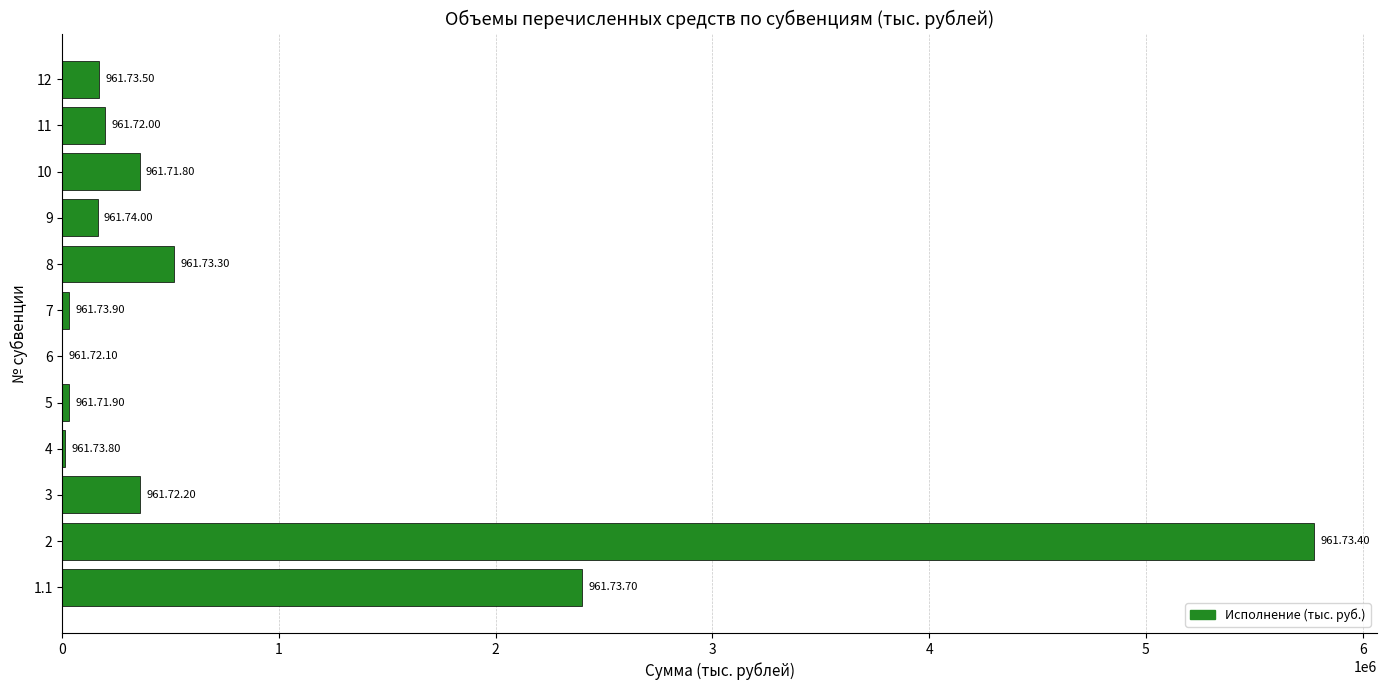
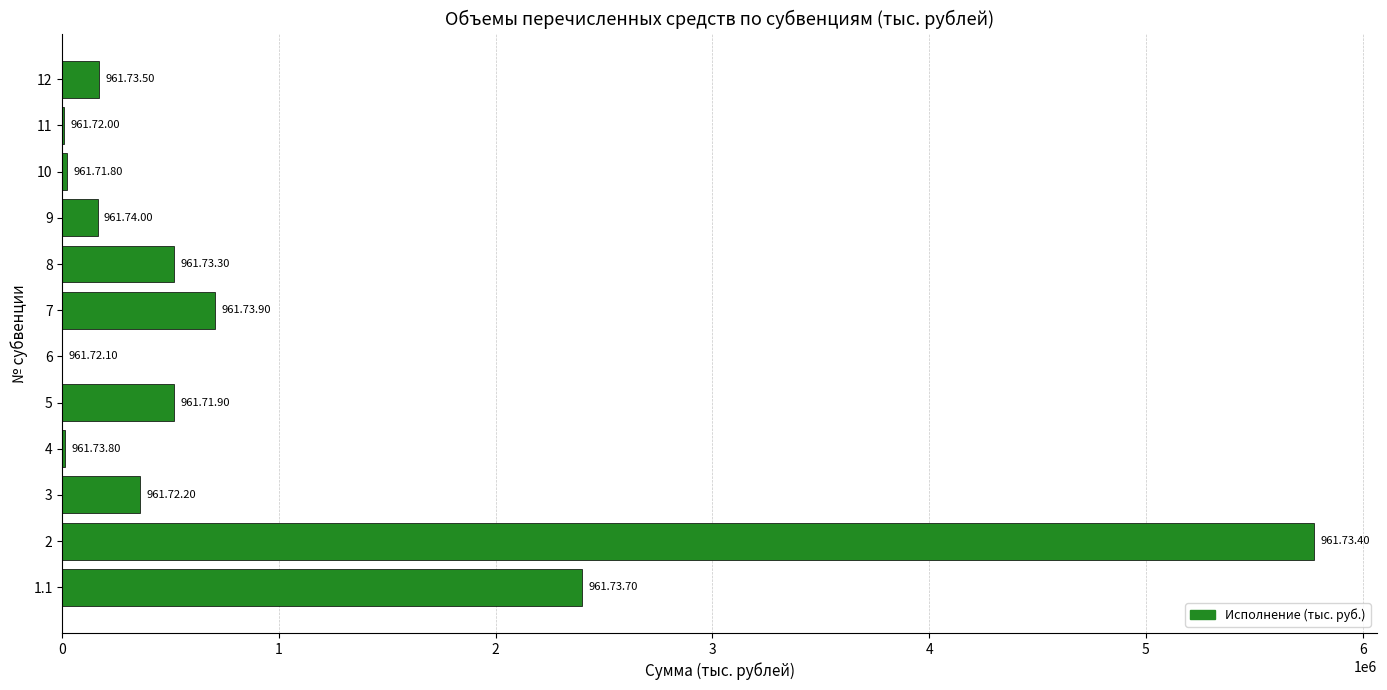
11: 200000 -> 10000
10: 360000 -> 20000
7: 30000 -> 710000
5: 30000 -> 510000
